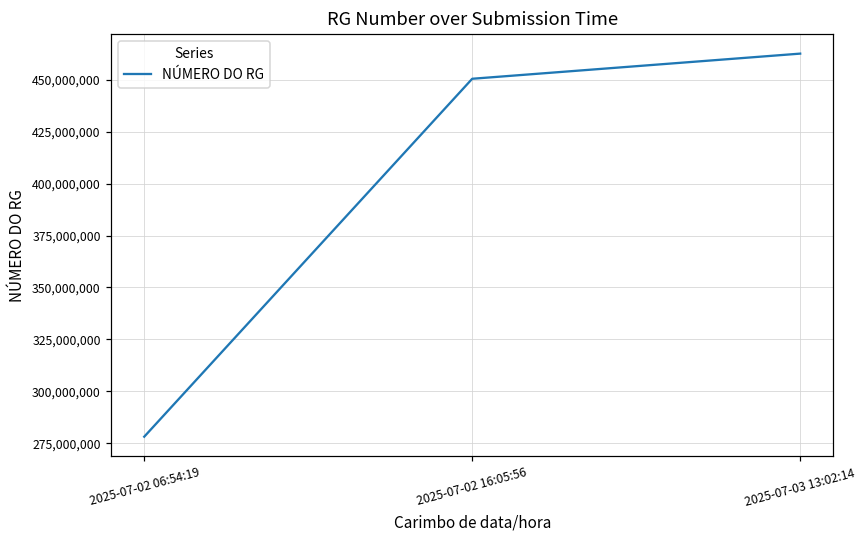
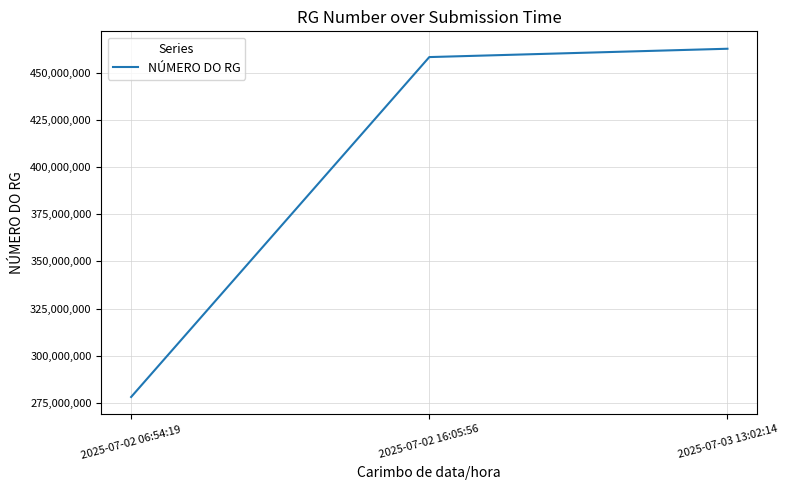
2025-07-02 16:05:56: 450,000,000 -> 458,000,000
